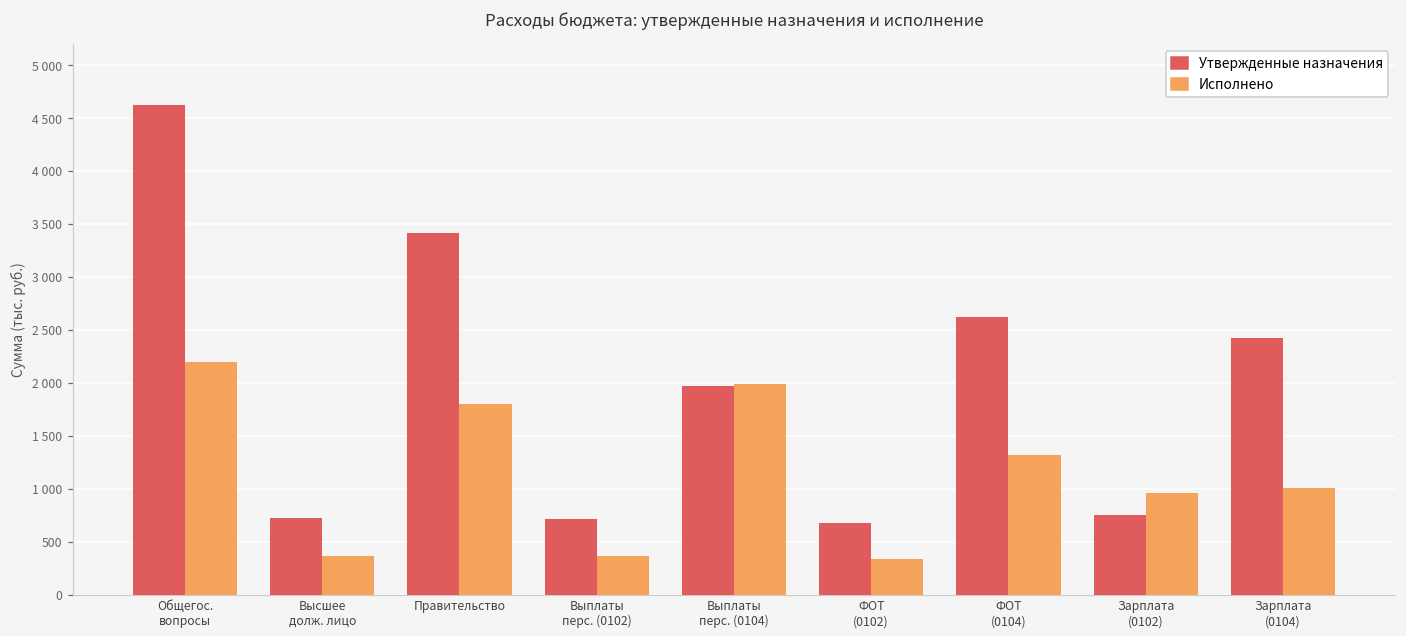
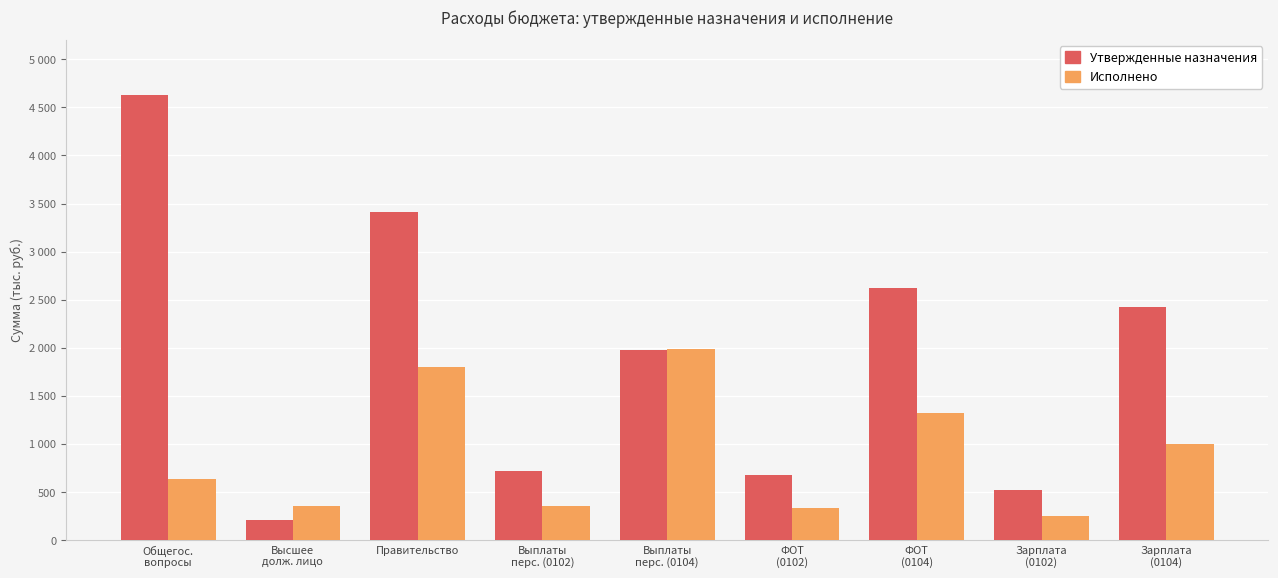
Исполнено, Общегос. вопросы: 2200 -> 600
Утвержденные назначения, Высшее долж. лицо: 700 -> 200
Утвержденные назначения, Зарплата (0102): 700 -> 500
Исполнено, Зарплата (0102): 1000 -> 300
